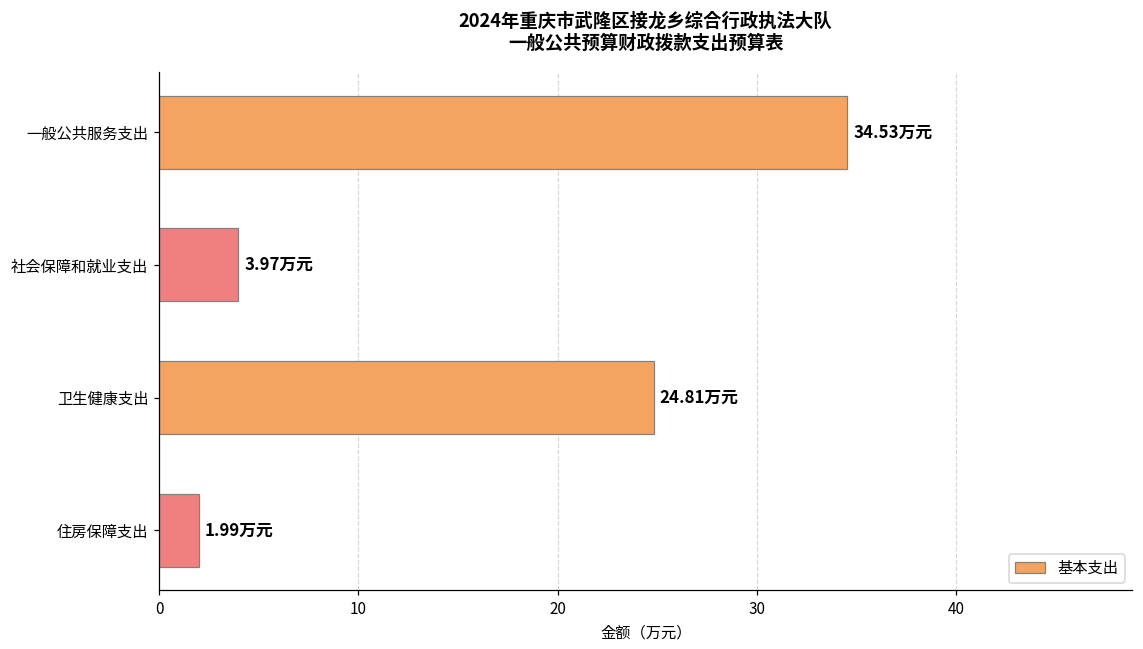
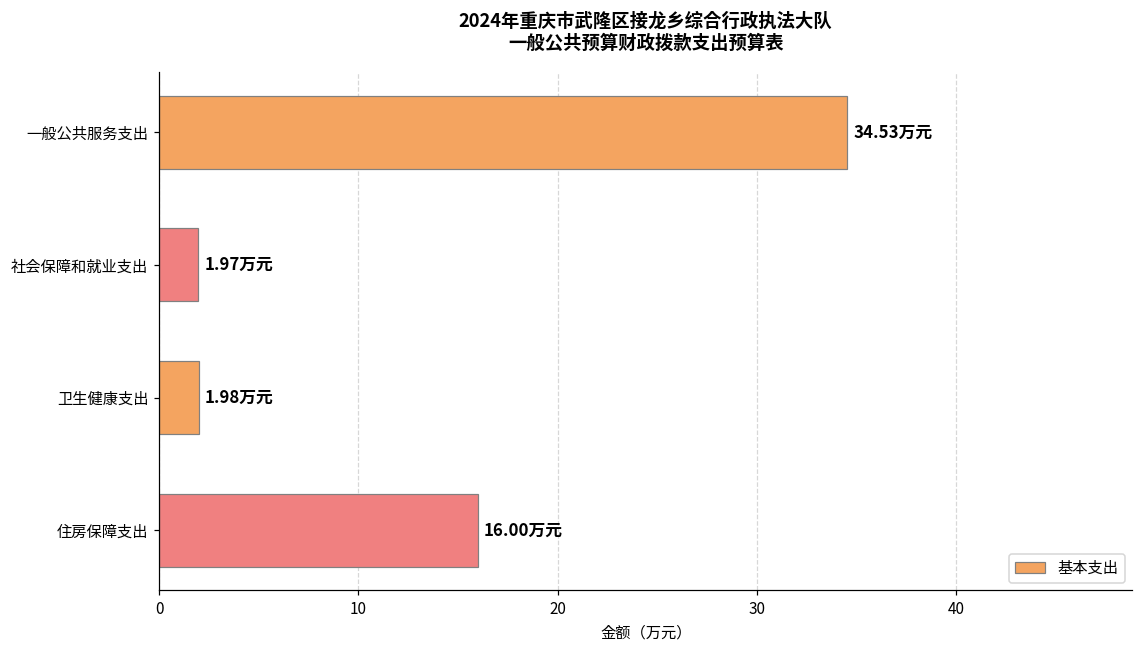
社会保障和就业支出: 3.97 -> 1.97
卫生健康支出: 24.81 -> 1.98
住房保障支出: 1.99 -> 16.00
